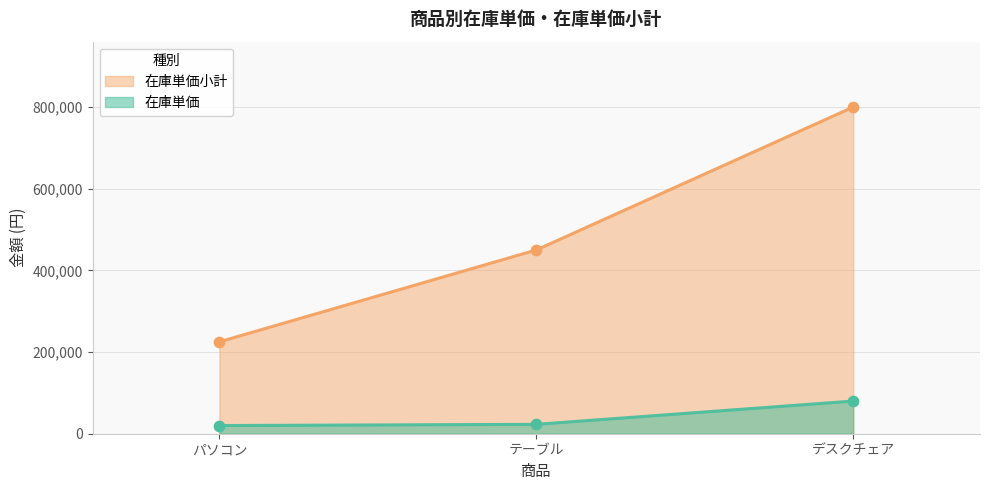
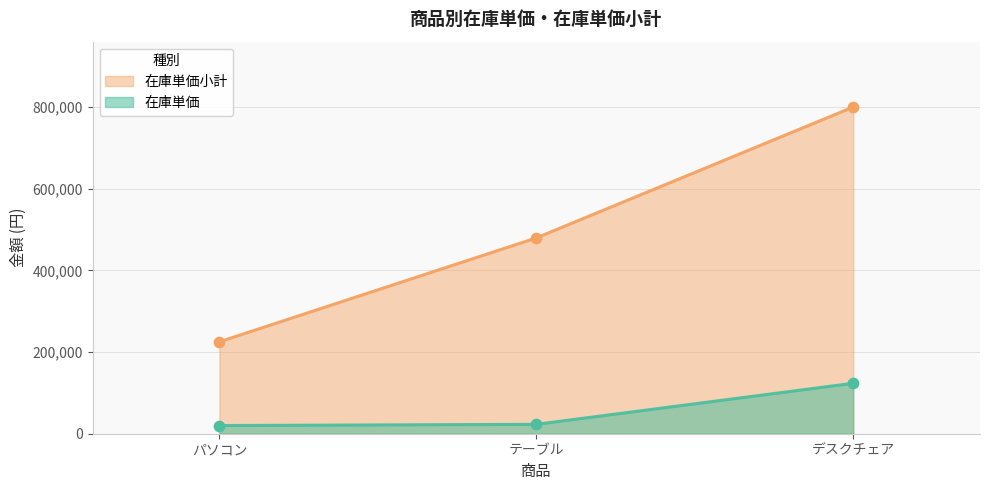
在庫単価小計, テーブル: 450,000 -> 480,000
在庫単価, デスクチェア: 80,000 -> 120,000
